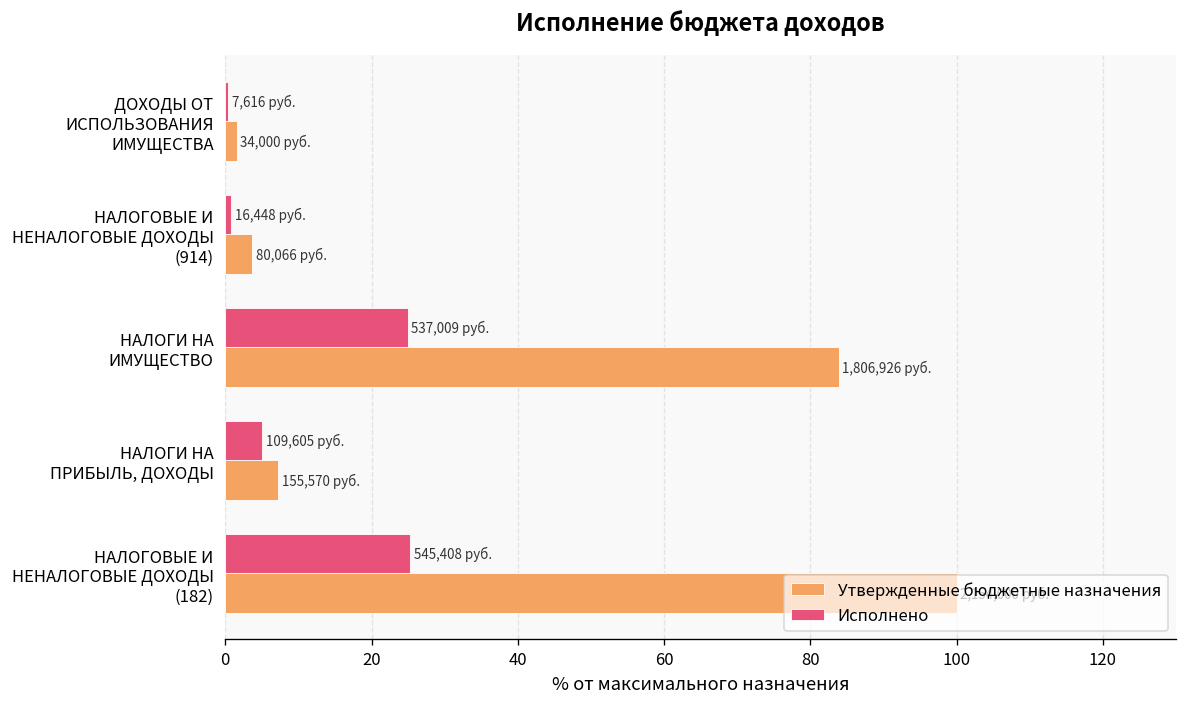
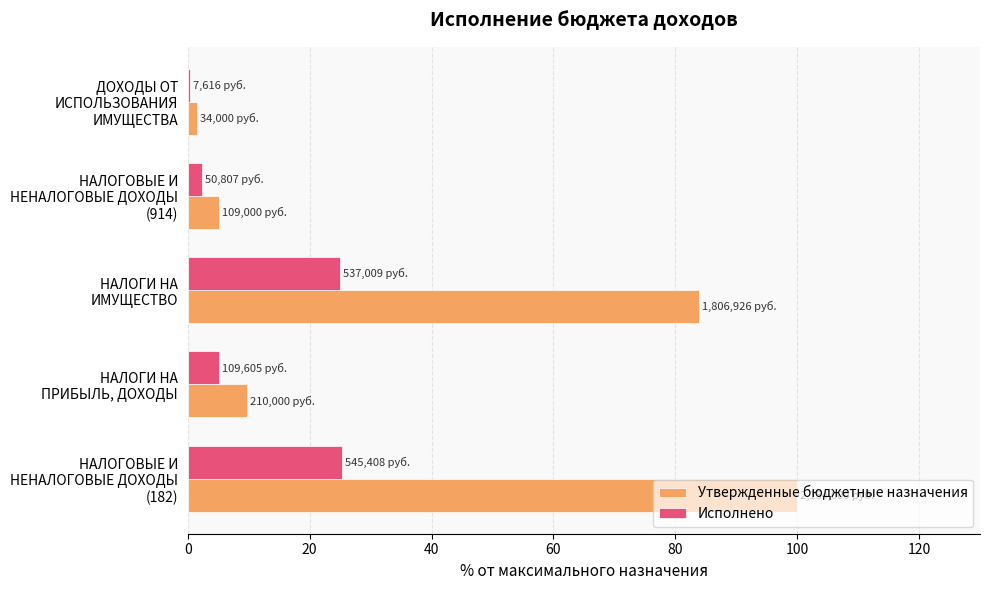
Исполнено, НАЛОГОВЫЕ И НЕНАЛОГОВЫЕ ДОХОДЫ (914): 16,448 -> 50,807
Утвержденные бюджетные назначения, НАЛОГОВЫЕ И НЕНАЛОГОВЫЕ ДОХОДЫ (914): 80,066 -> 109,000
Утвержденные бюджетные назначения, НАЛОГИ НА ПРИБЫЛЬ, ДОХОДЫ: 155,570 -> 210,000
